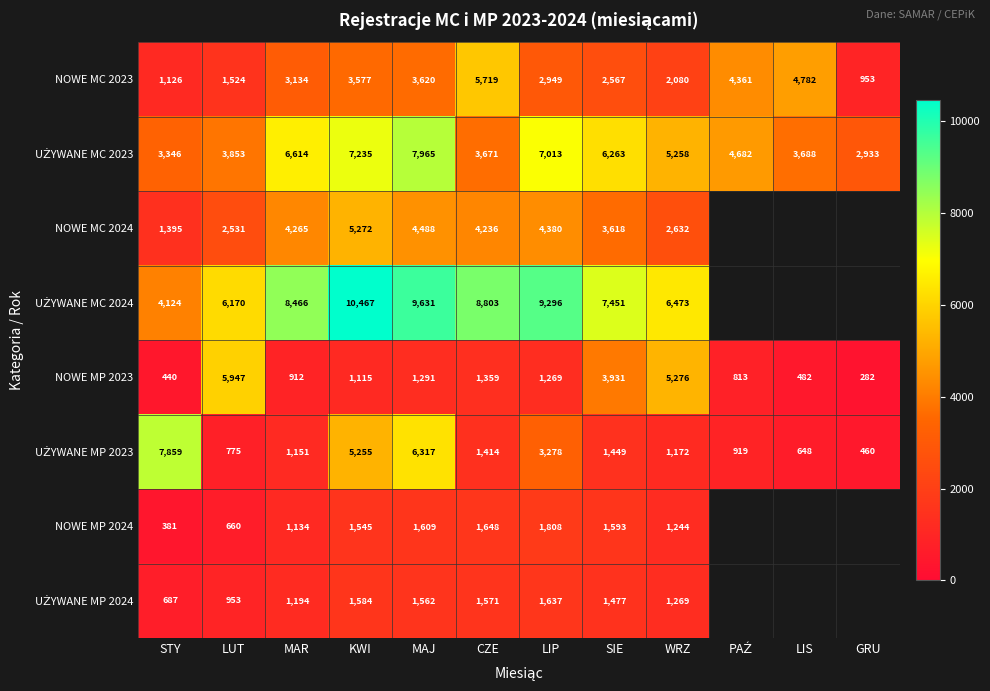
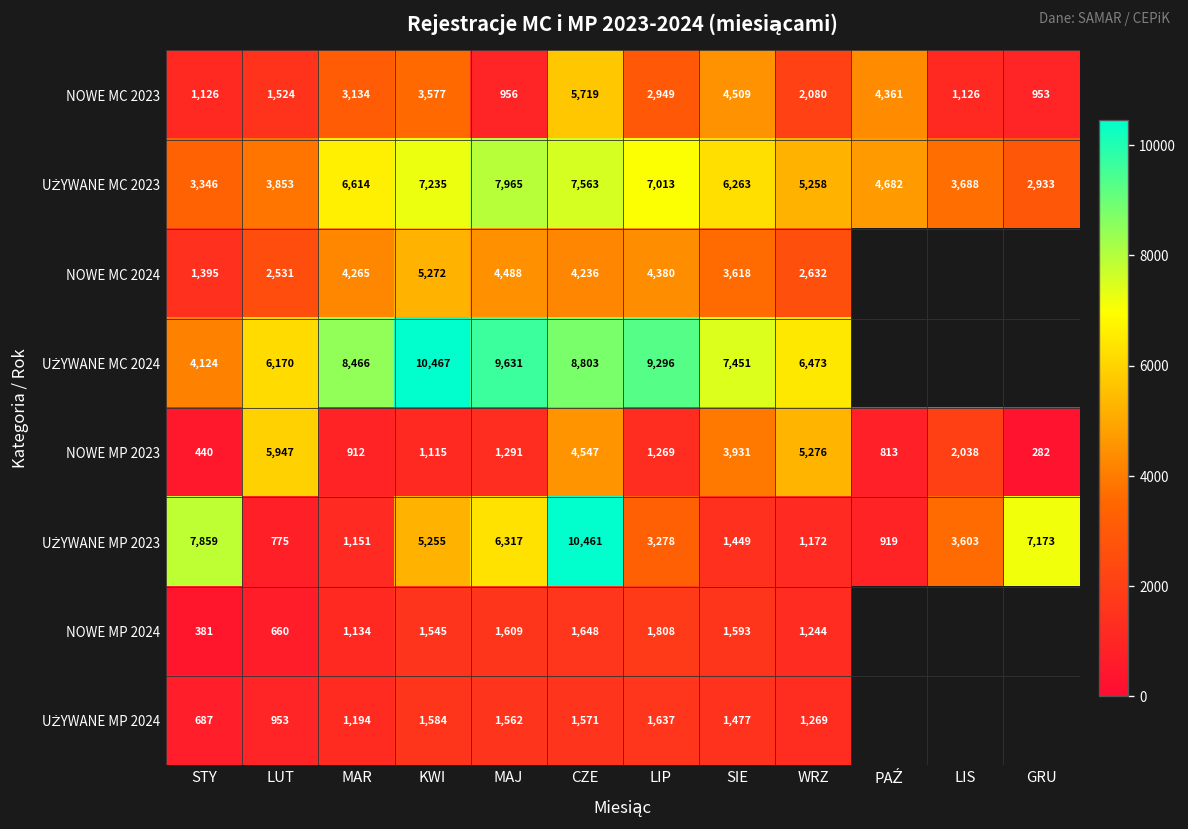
NOWE MC 2023, MAJ: 3,620 -> 956
NOWE MC 2023, SIE: 2,567 -> 4,509
NOWE MC 2023, LIS: 4,782 -> 1,126
UŻYWANE MC 2023, CZE: 3,671 -> 7,563
NOWE MP 2023, CZE: 1,359 -> 4,547
NOWE MP 2023, LIS: 482 -> 2,038
UŻYWANE MP 2023, CZE: 1,414 -> 10,461
UŻYWANE MP 2023, LIS: 648 -> 3,603
UŻYWANE MP 2023, GRU: 460 -> 7,173
